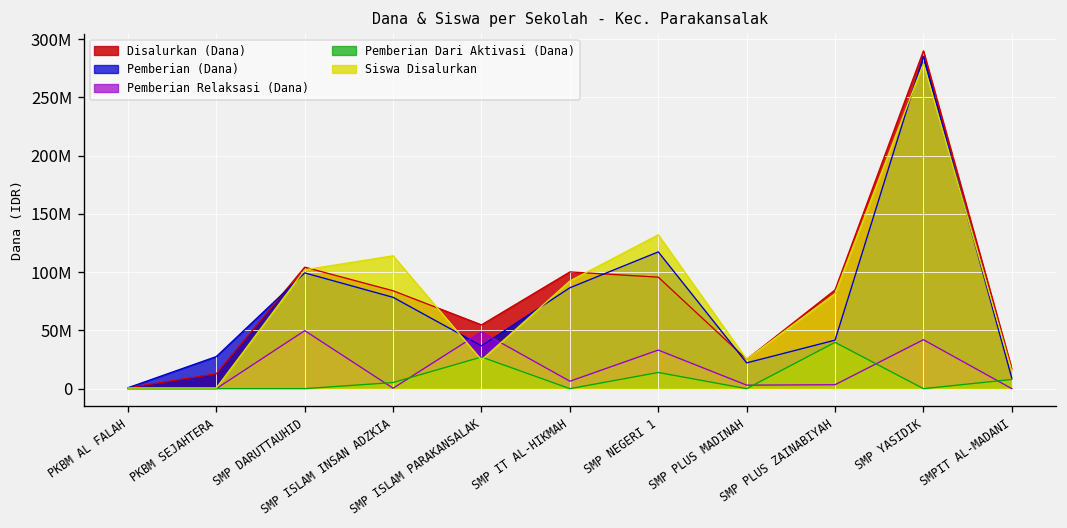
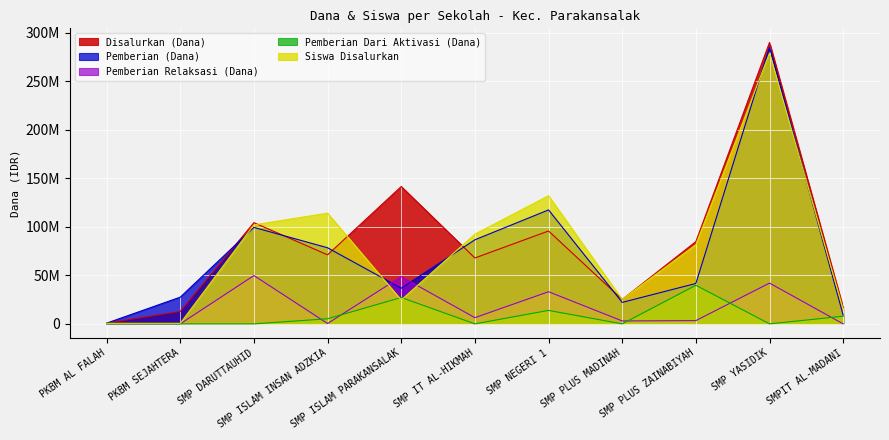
Disalurkan (Dana), SMP ISLAM INSAN ADZKIA: 80000000 -> 70000000
Disalurkan (Dana), SMP ISLAM PARAKANSALAK: 50000000 -> 140000000
Disalurkan (Dana), SMP IT AL-HIKMAH: 100000000 -> 70000000
